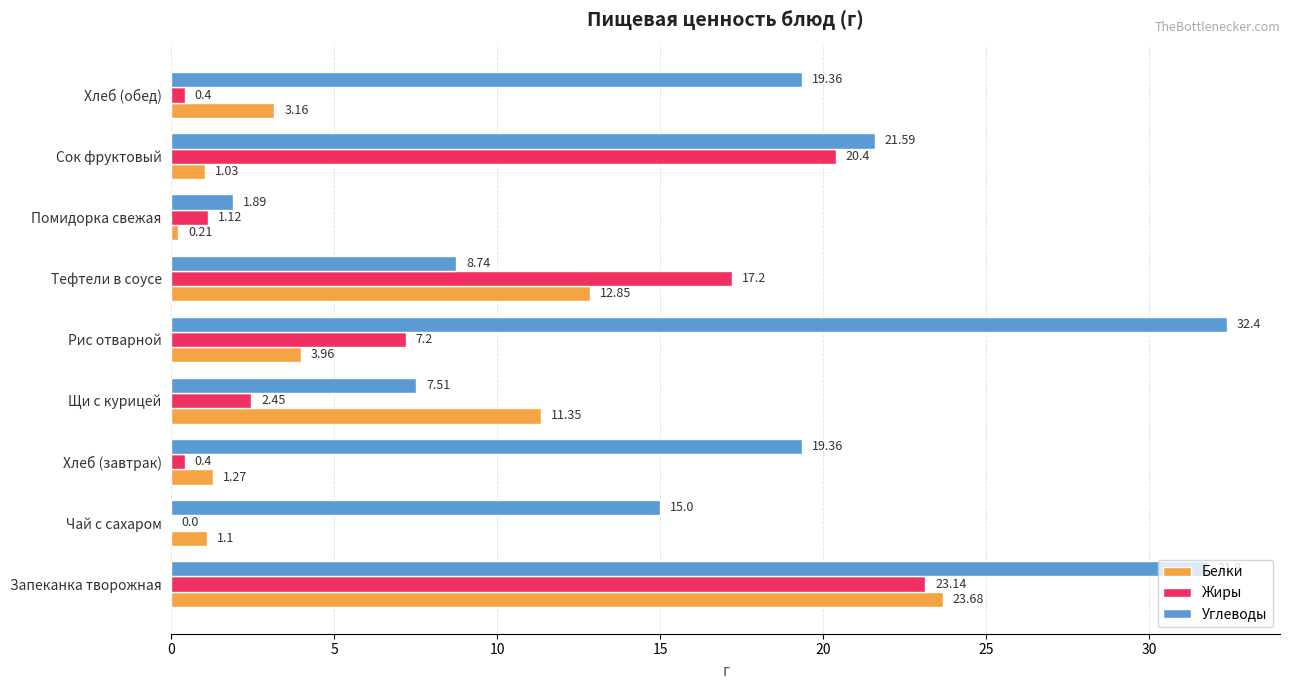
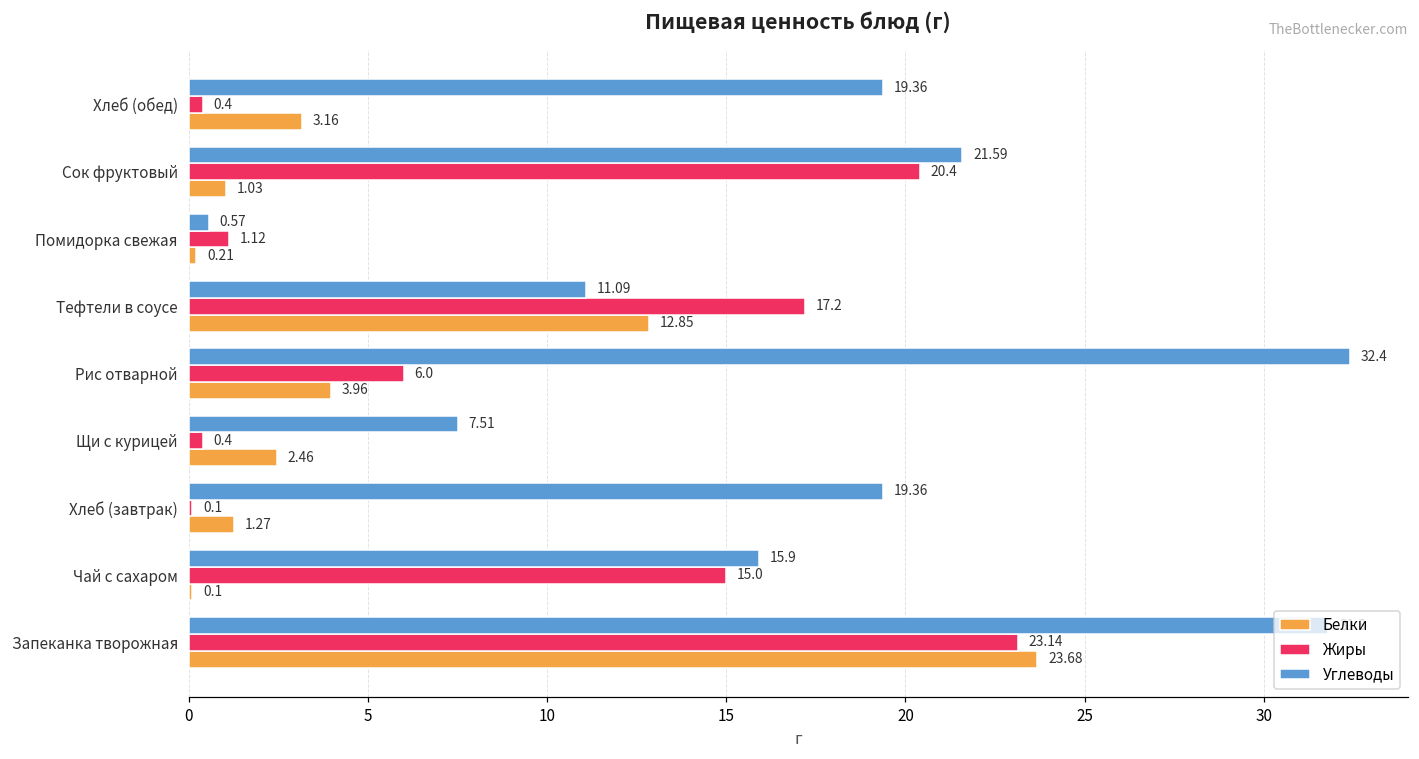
Углеводы, Помидорка свежая: 1.89 -> 0.57
Углеводы, Тефтели в соусе: 8.74 -> 11.09
Жиры, Рис отварной: 7.2 -> 6.0
Жиры, Щи с курицей: 2.45 -> 0.4
Белки, Щи с курицей: 11.35 -> 2.46
Жиры, Хлеб (завтрак): 0.4 -> 0.1
Углеводы, Чай с сахаром: 15.0 -> 15.9
Жиры, Чай с сахаром: 0.0 -> 15.0
Белки, Чай с сахаром: 1.1 -> 0.1
